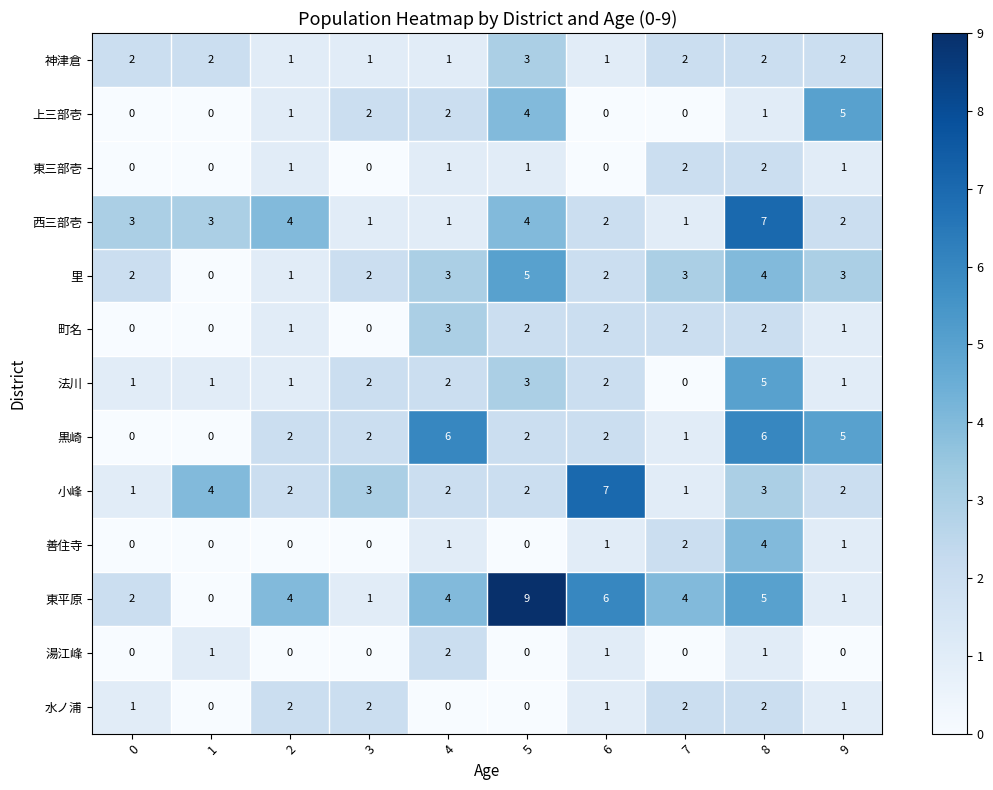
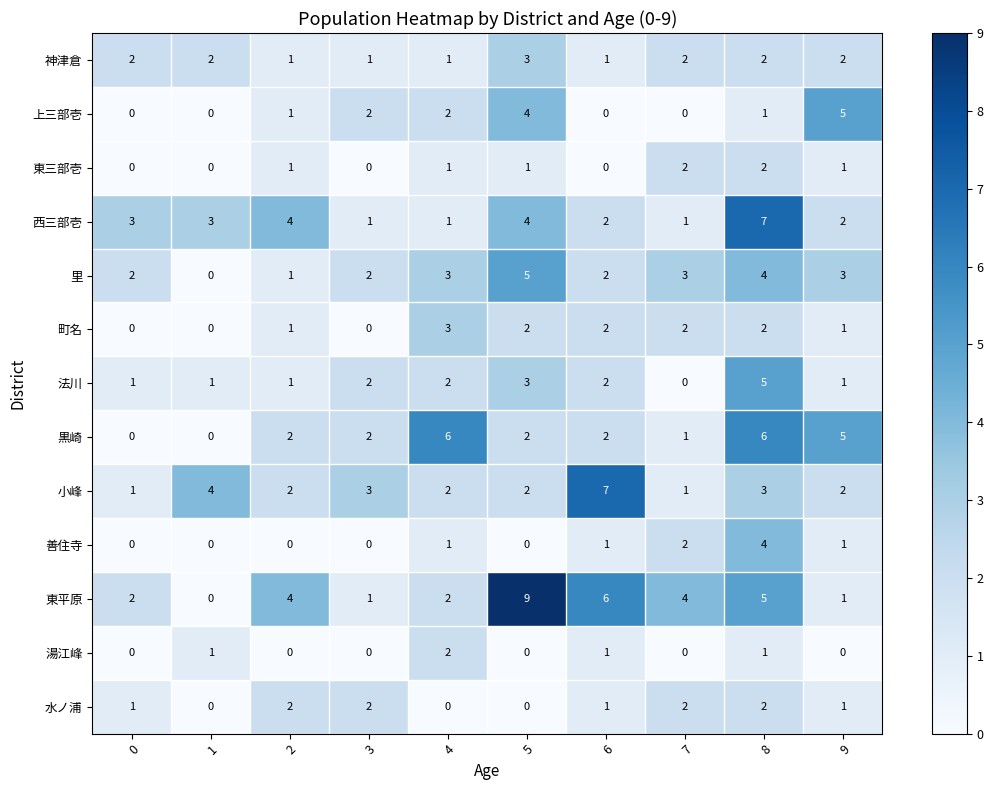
東平原, 4: 4 -> 2
